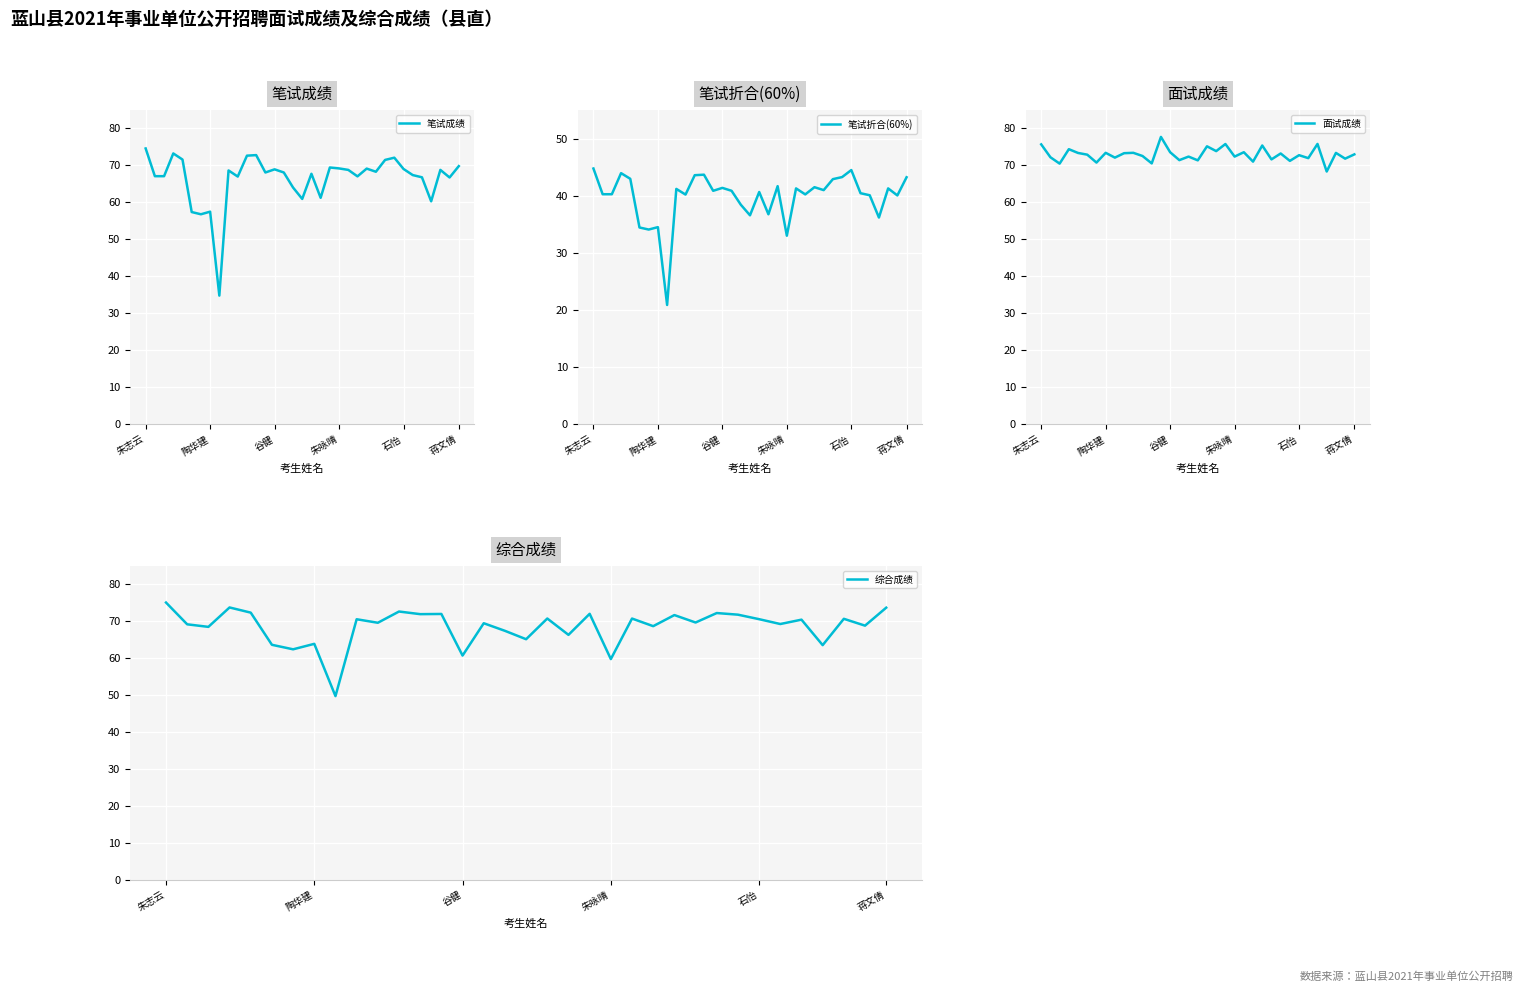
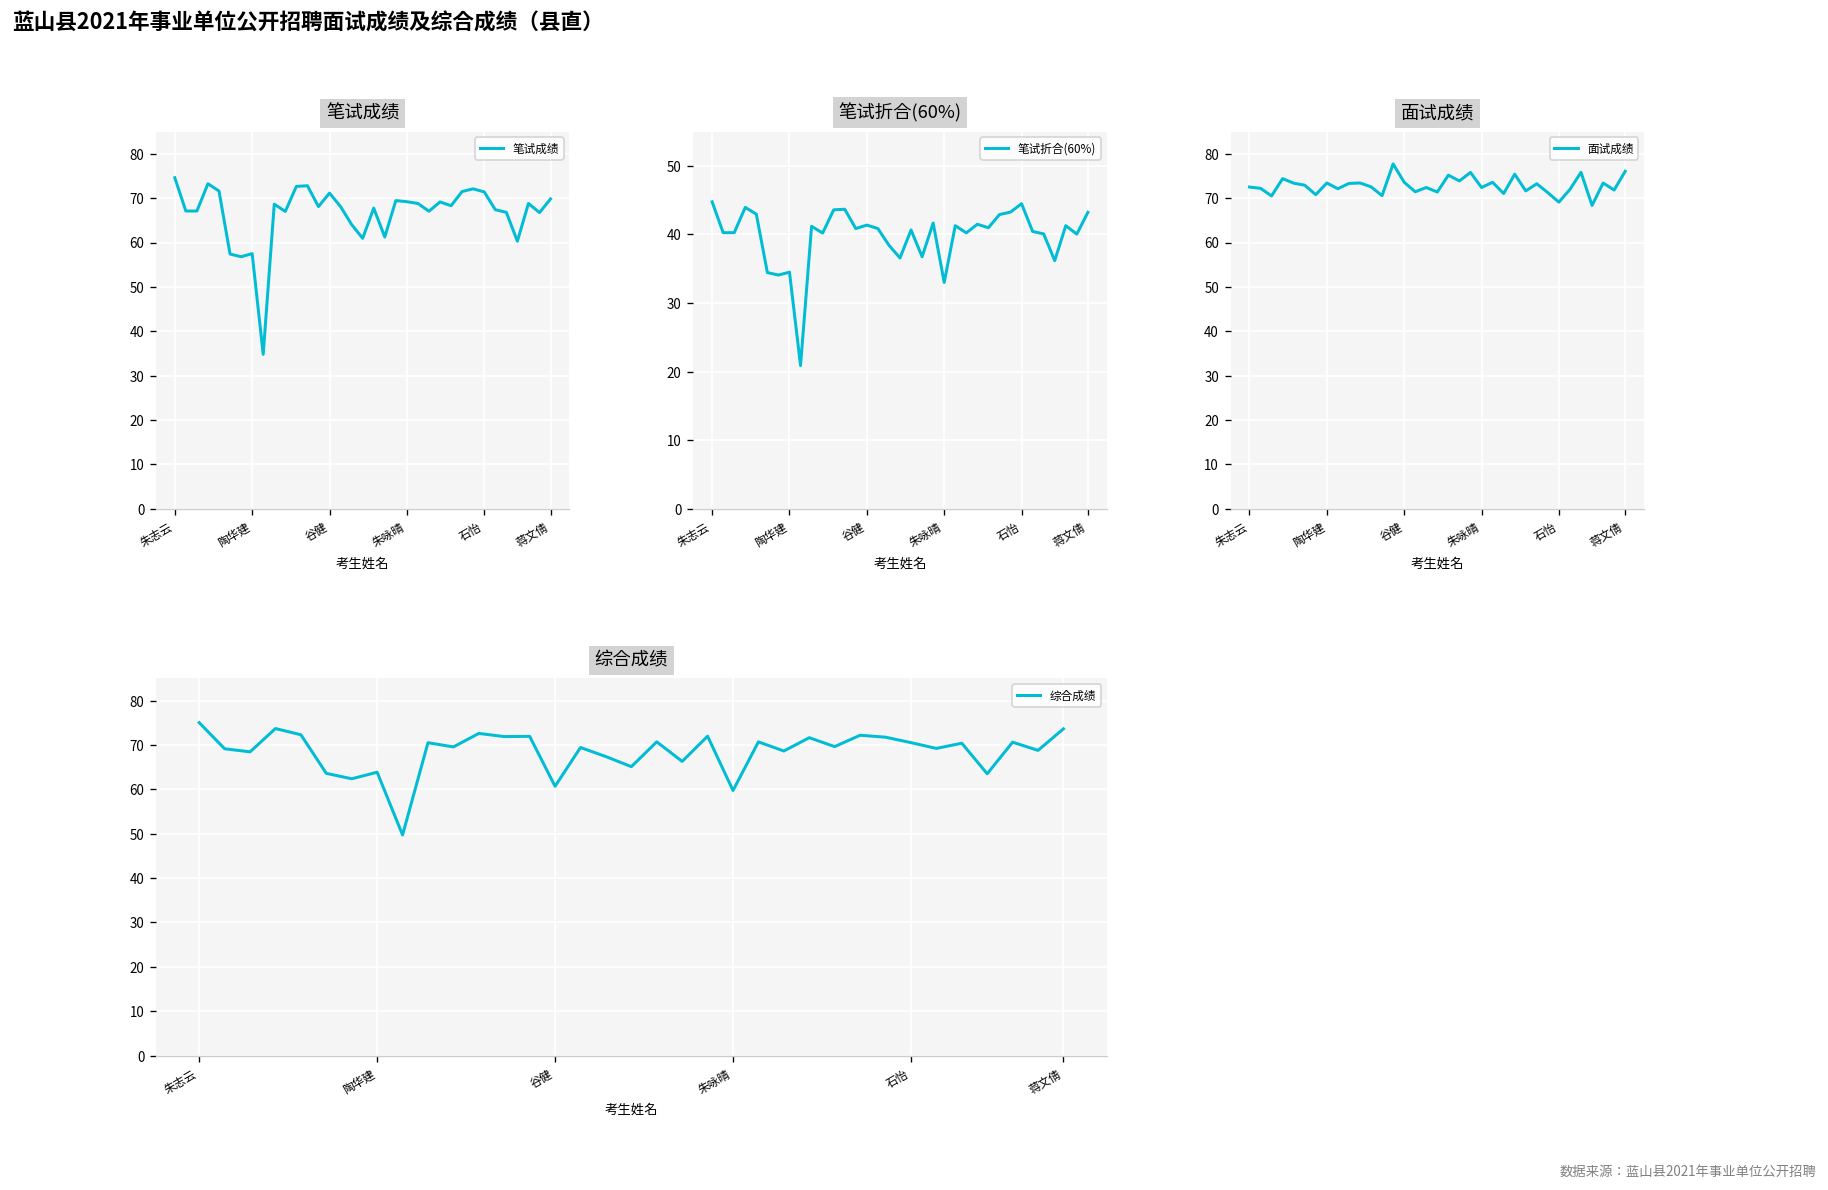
笔试成绩, 谷健: 69 -> 71
笔试成绩, 石怡: 69 -> 71
面试成绩, 朱志云: 76 -> 73
面试成绩, 石怡: 73 -> 69
面试成绩, 蒋文倩: 73 -> 76
